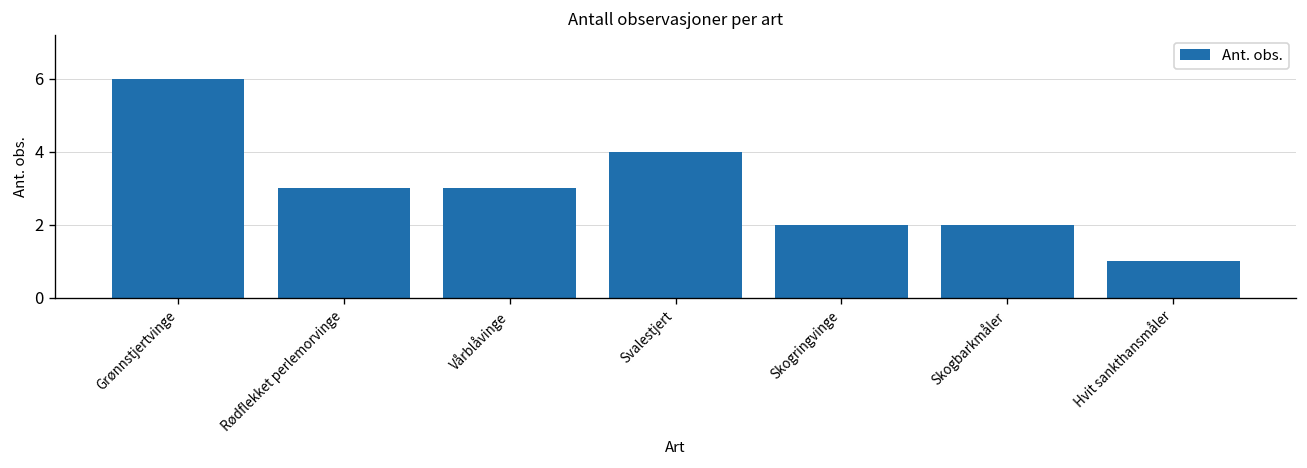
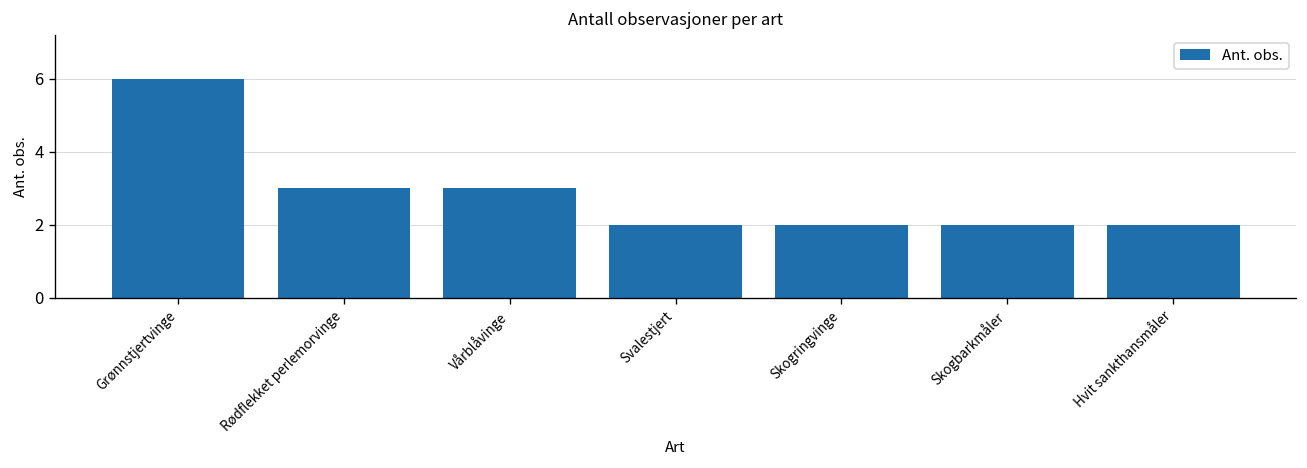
Svalestjert: 4 -> 2
Hvit sankthansmåler: 1 -> 2
